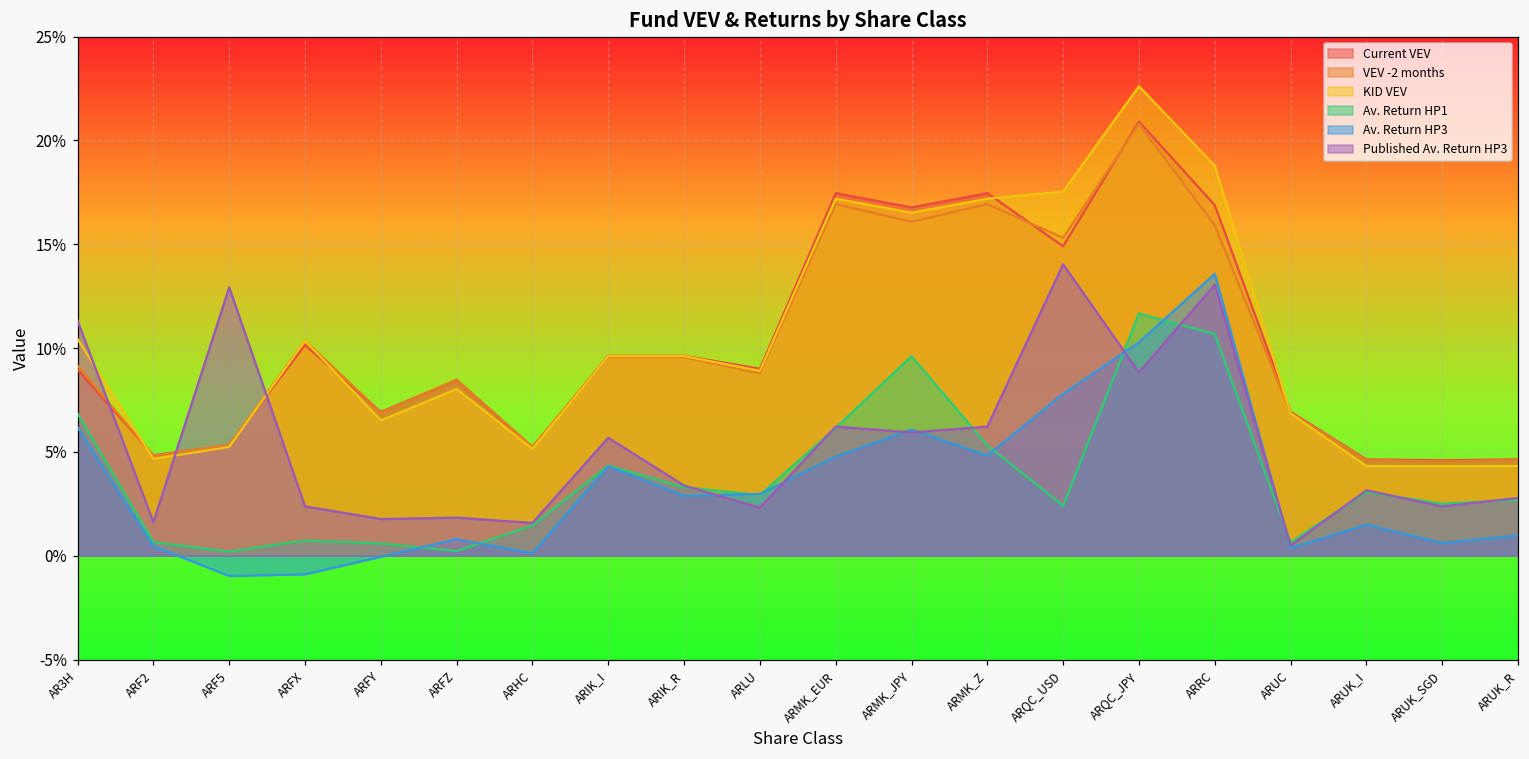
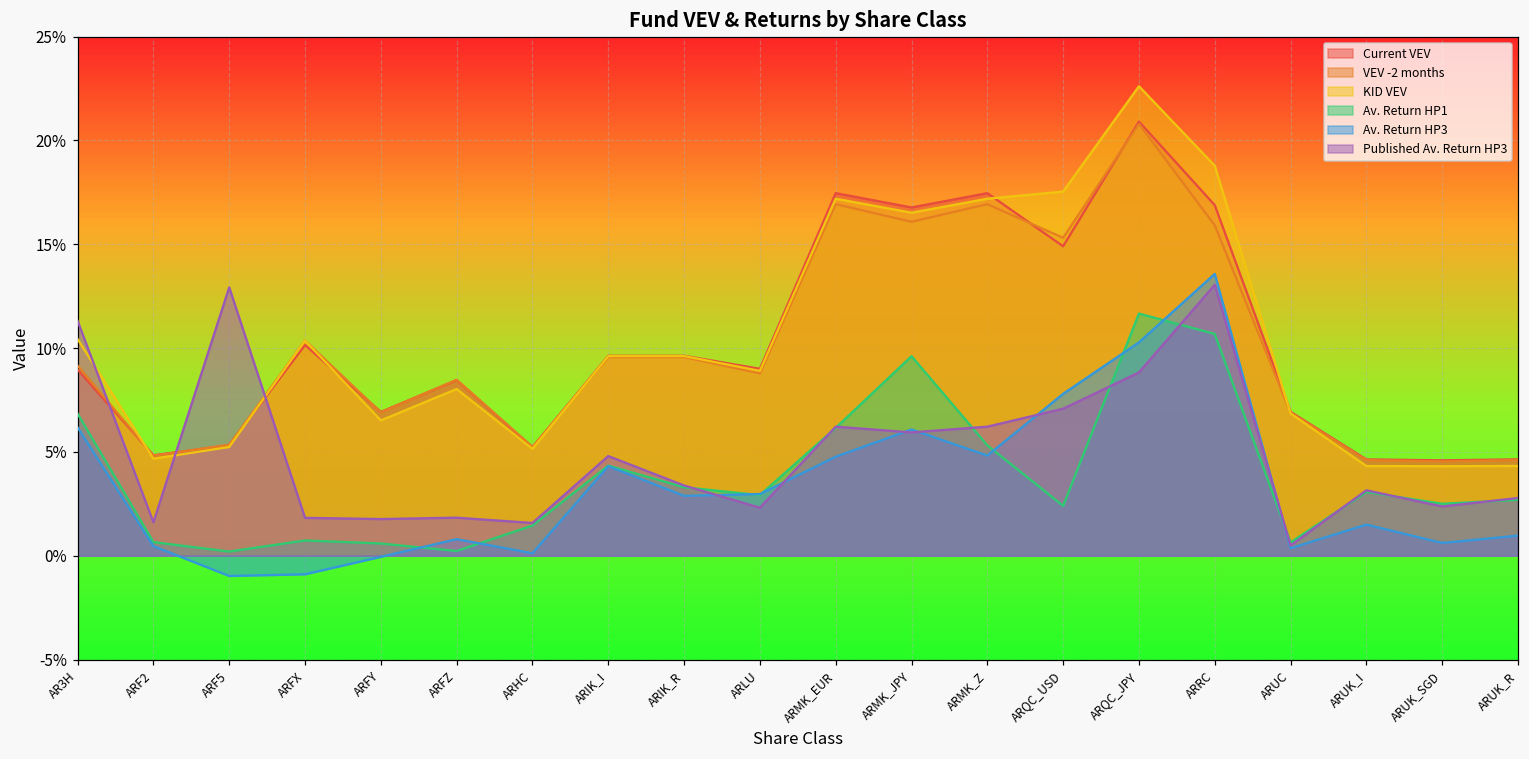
Published Av. Return HP3, ARFX: 2.4% -> 1.8%
Published Av. Return HP3, ARIK_I: 5.7% -> 4.8%
Published Av. Return HP3, ARQC_USD: 14.0% -> 7.1%
